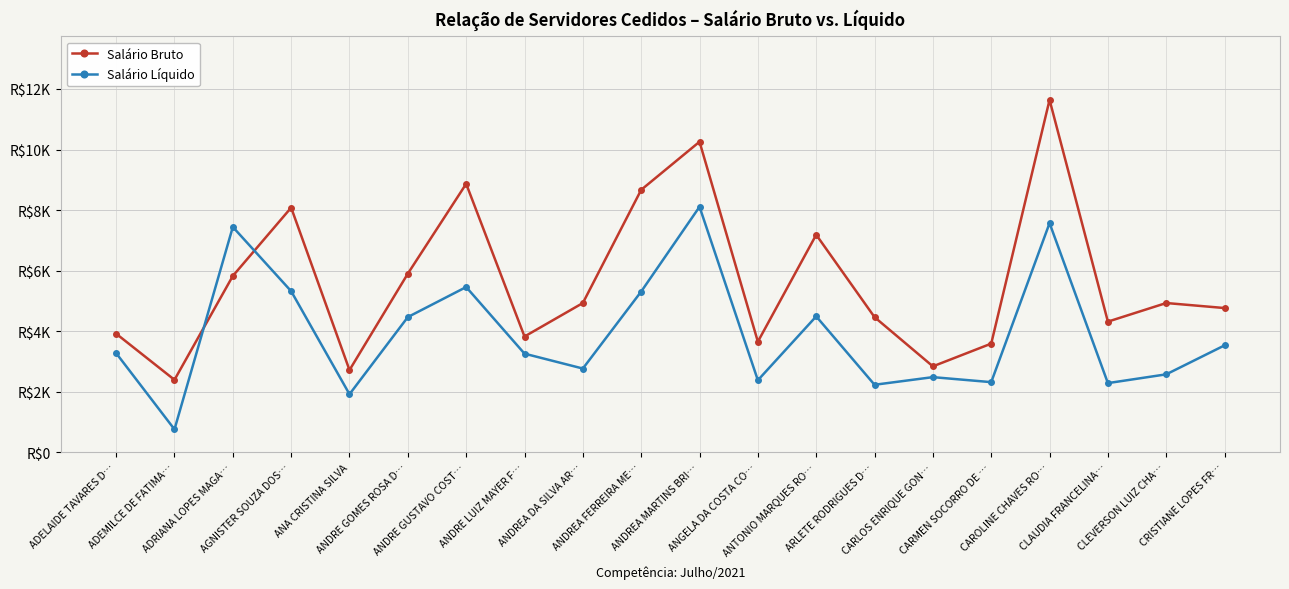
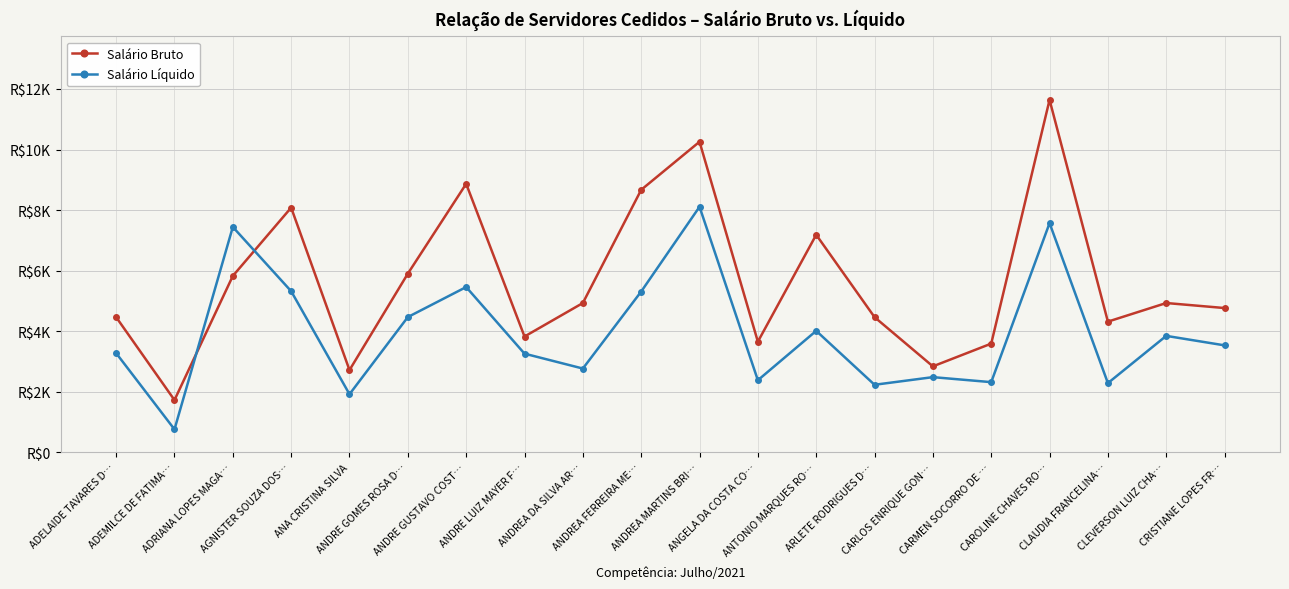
Salário Bruto, ADELAIDE TAVARES D…: R$3900 -> R$4500
Salário Bruto, ADEMILCE DE FATIMA…: R$2400 -> R$1700
Salário Líquido, ANTONIO MARQUES RO…: R$4500 -> R$4000
Salário Líquido, CLEVERSON LUIZ CHA…: R$2600 -> R$3800
